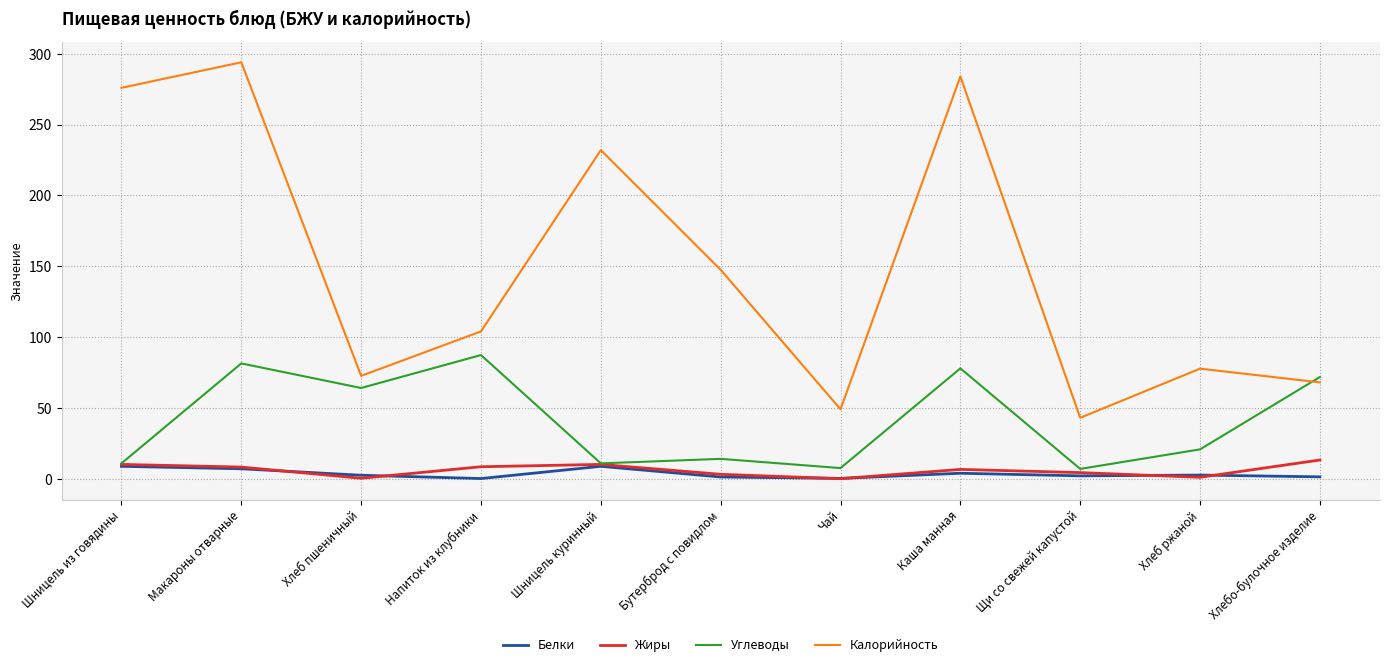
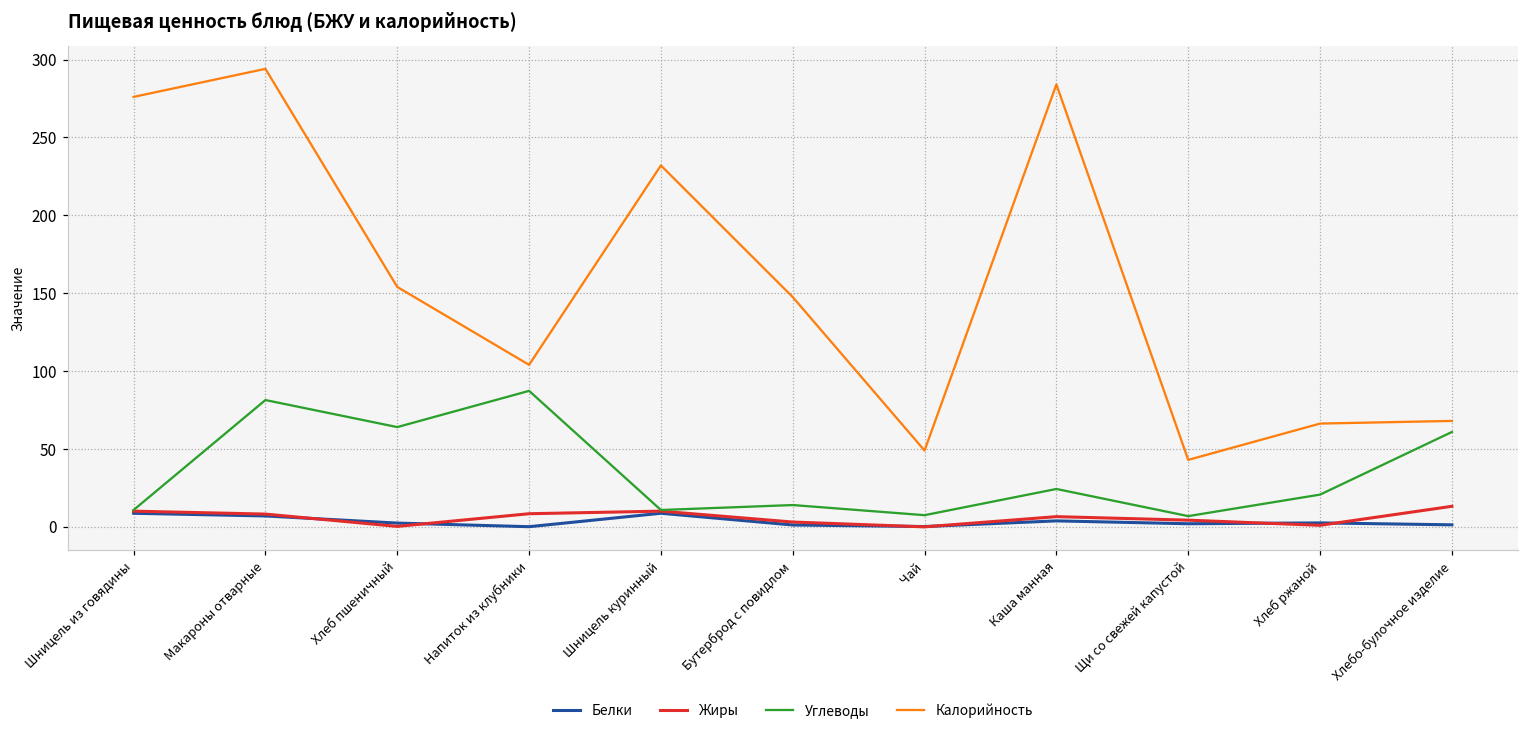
Калорийность, Хлеб пшеничный: 73 -> 154
Углеводы, Каша манная: 78 -> 24
Калорийность, Хлеб ржаной: 78 -> 66
Углеводы, Хлебо-булочное изделие: 72 -> 61
